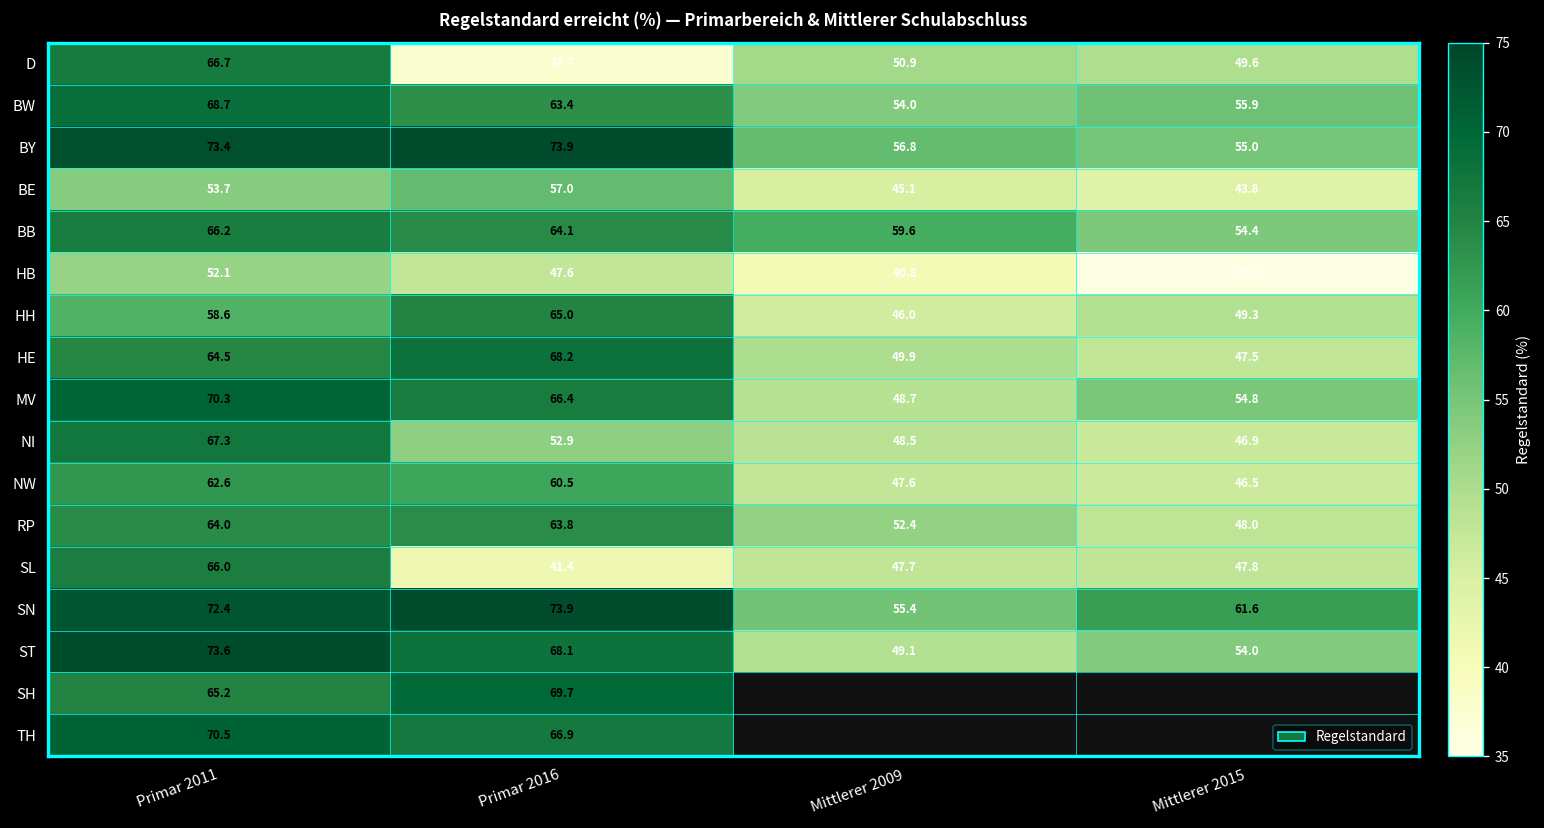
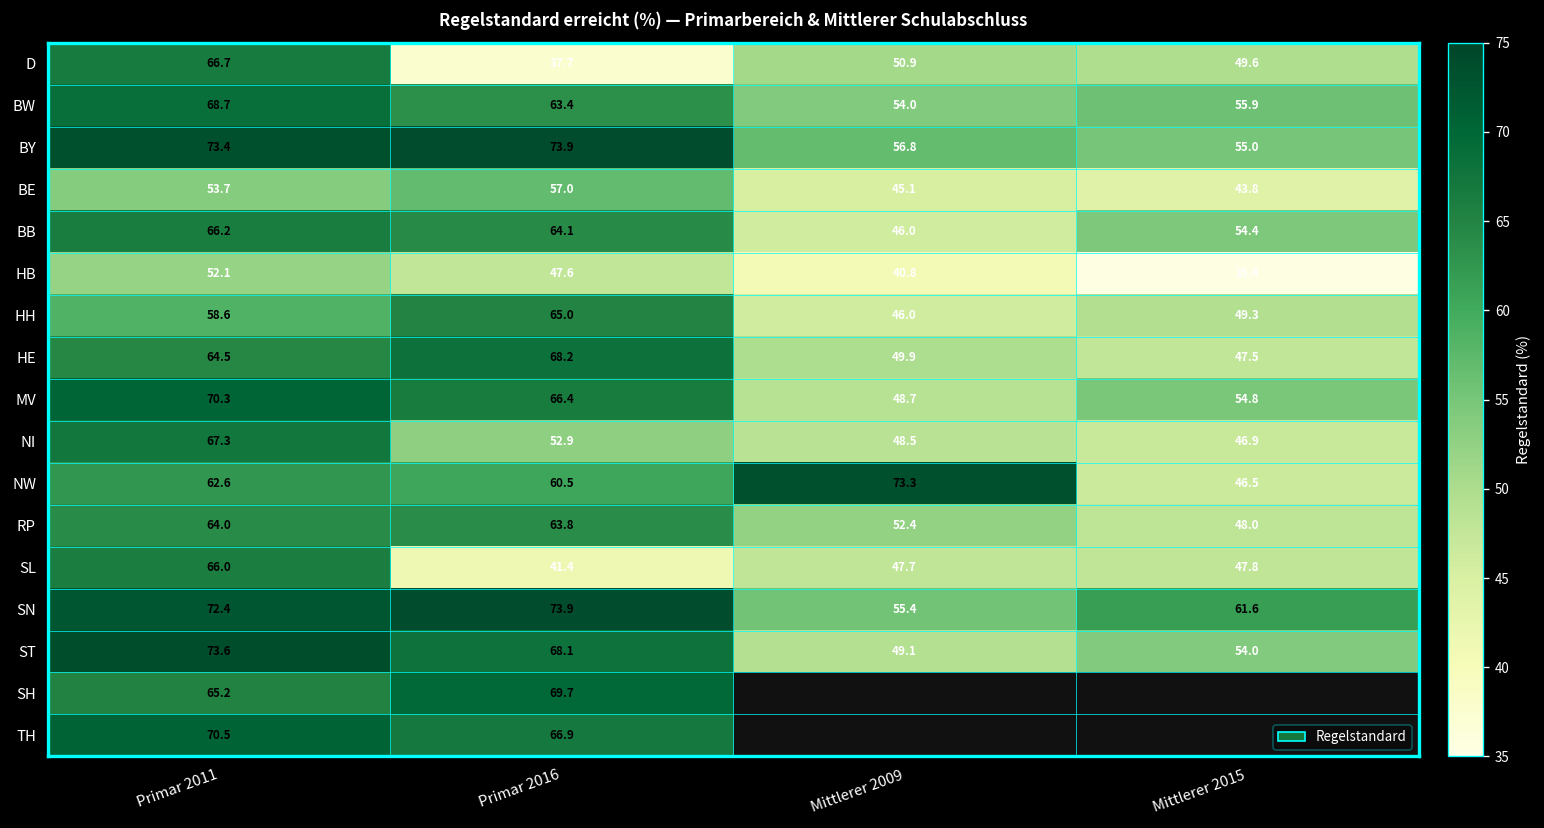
BB, Mittlerer 2009: 59.6 -> 46.0
NW, Mittlerer 2009: 47.6 -> 73.3
